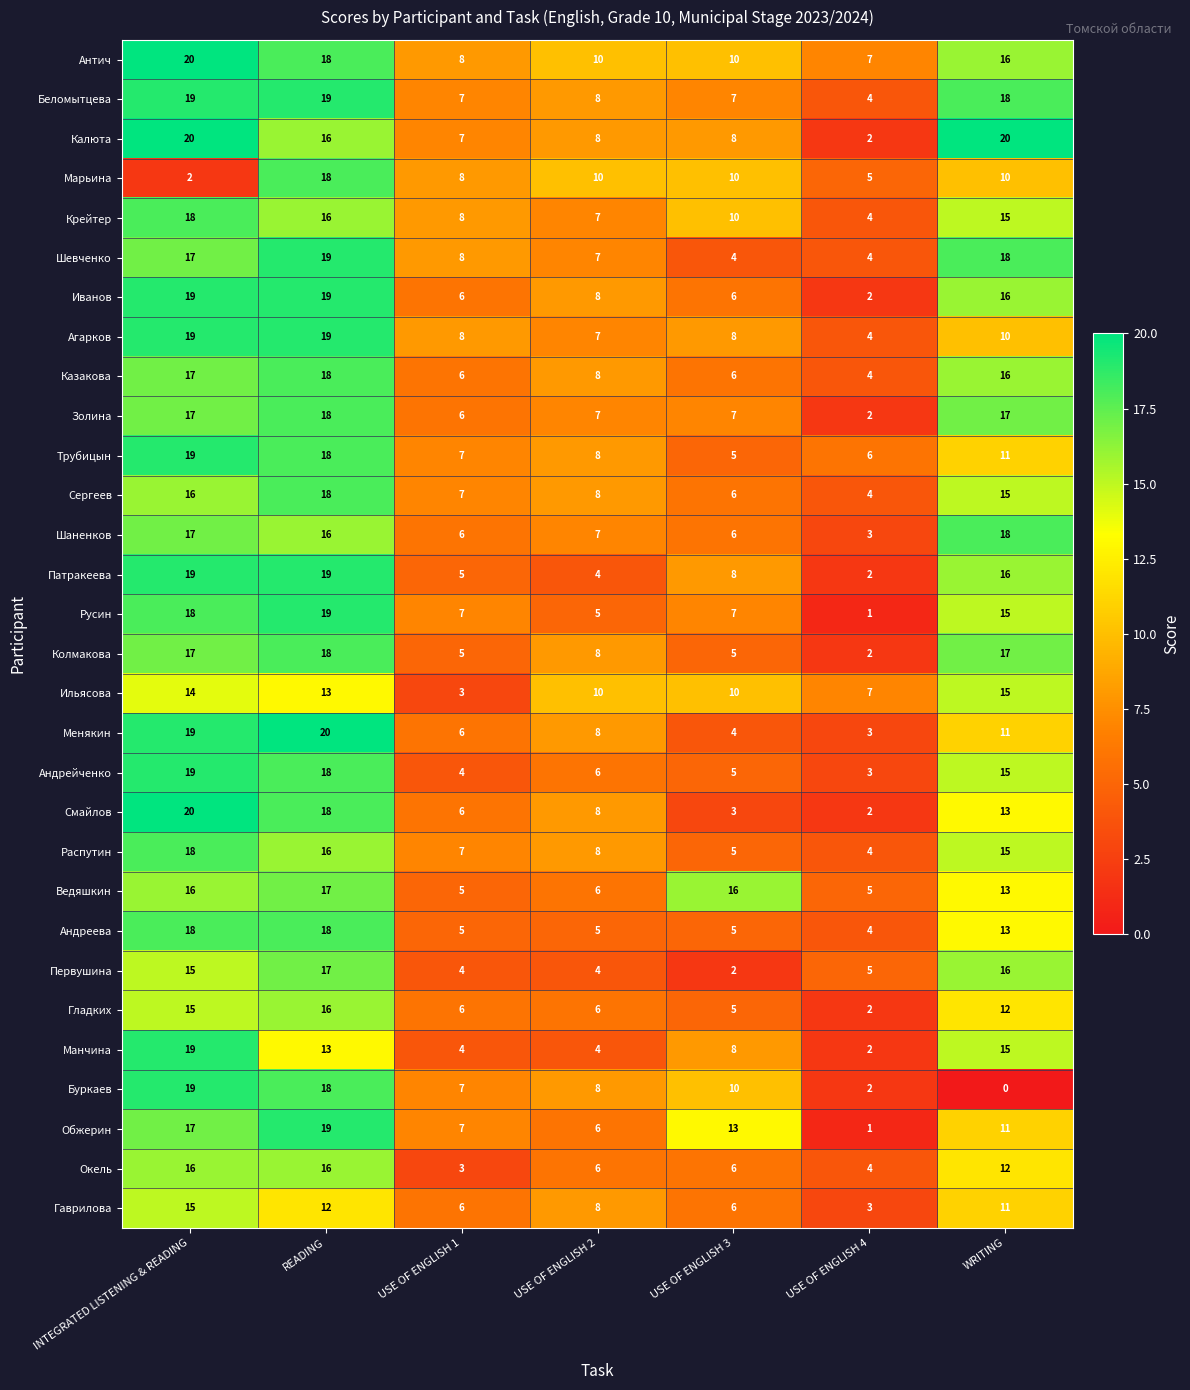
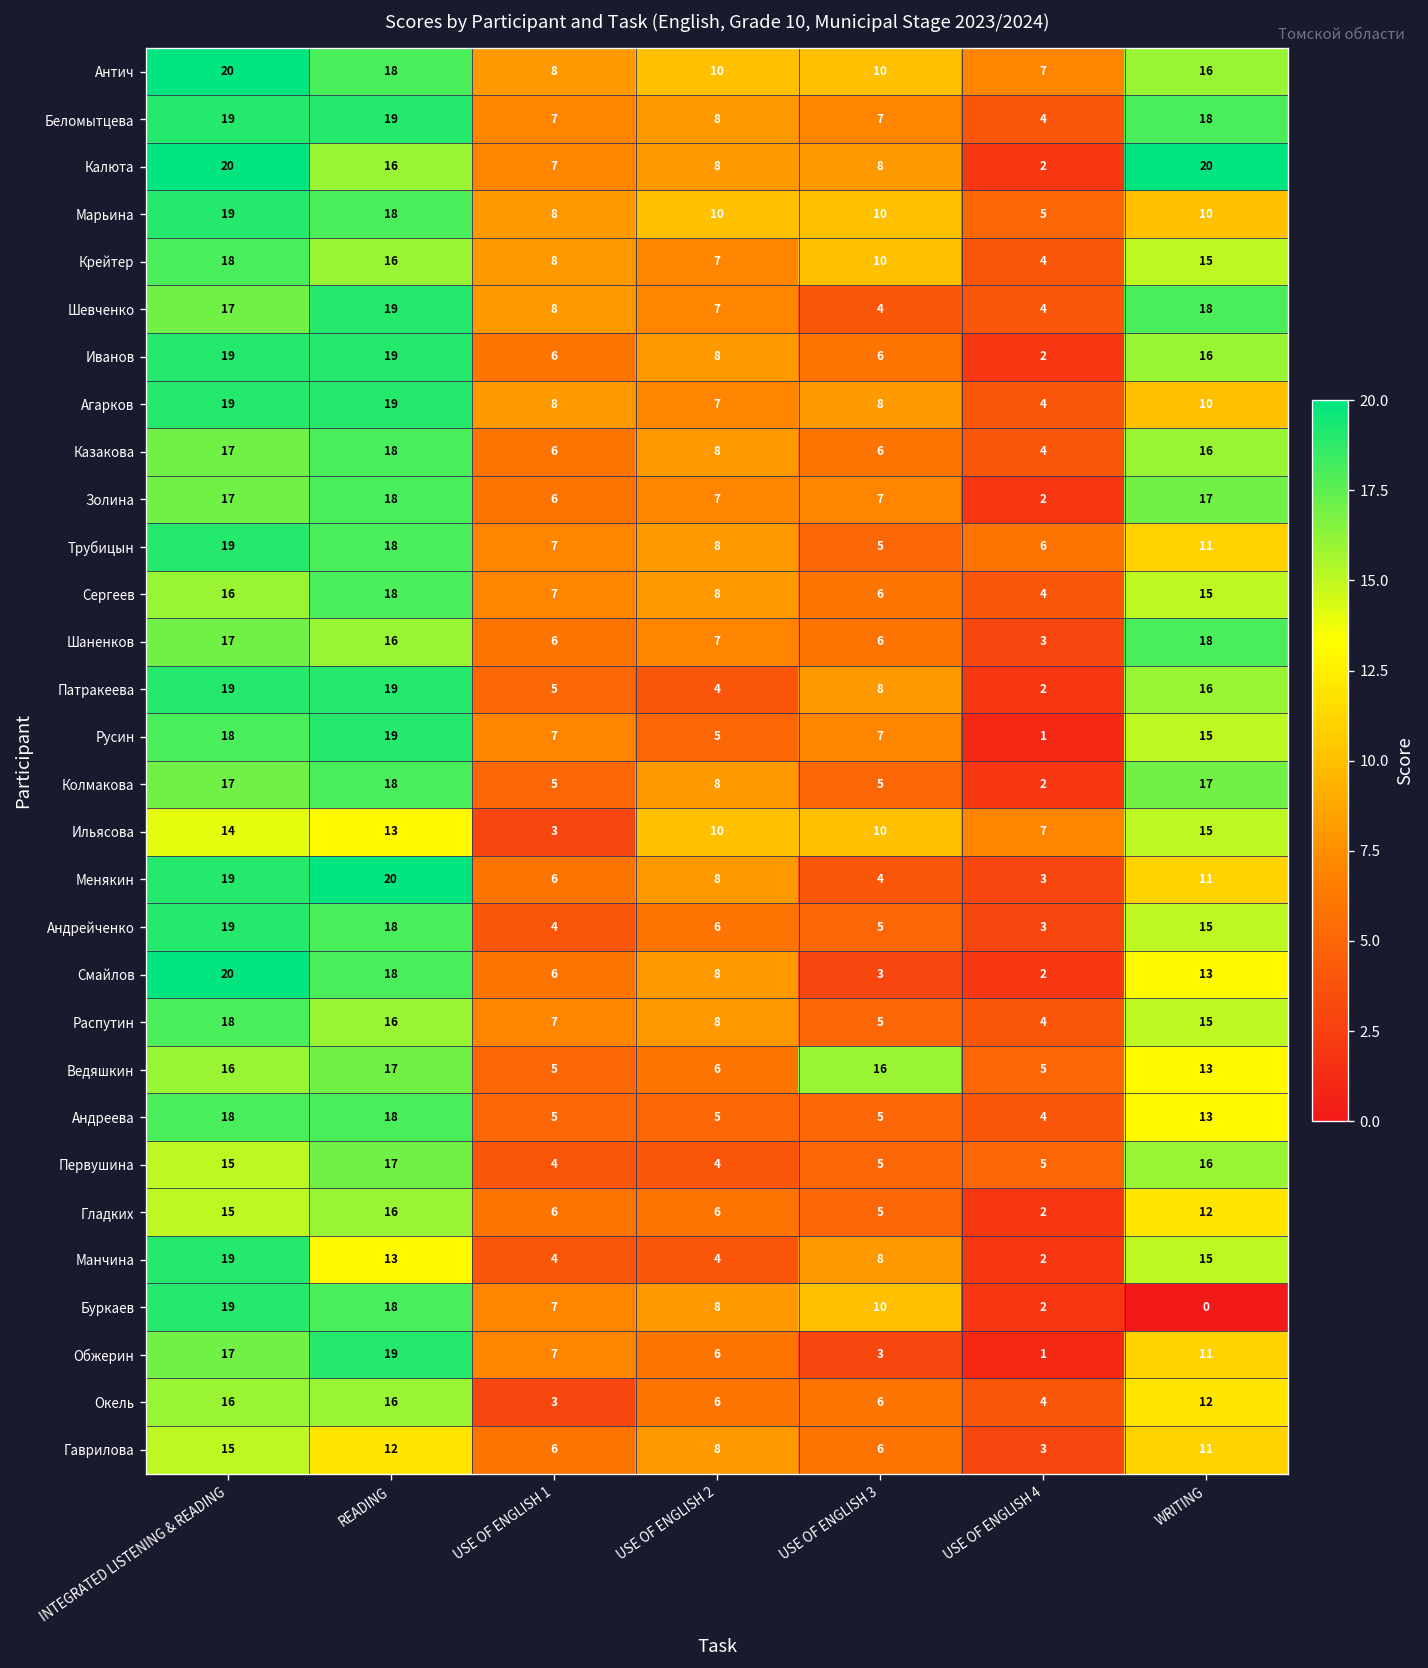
Марьина, INTEGRATED LISTENING & READING: 2 -> 19
Первушина, USE OF ENGLISH 3: 2 -> 5
Обжерин, USE OF ENGLISH 3: 13 -> 3
